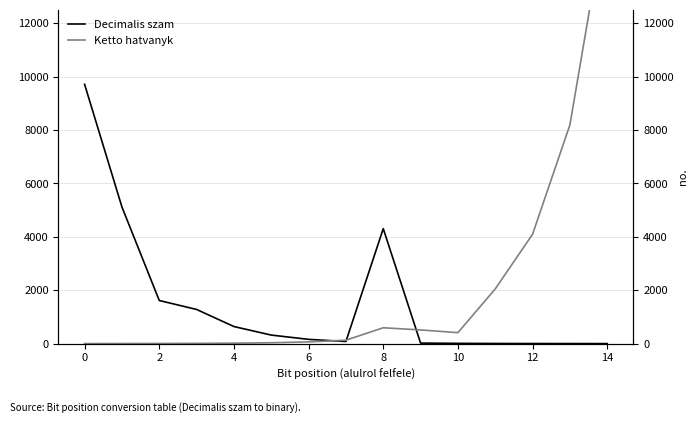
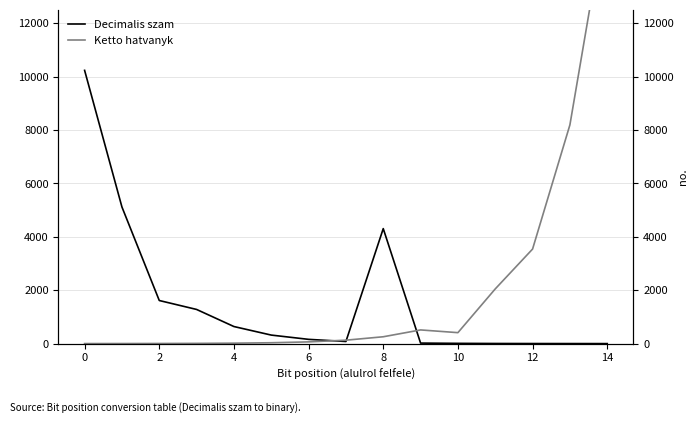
Decimalis szam, 0: 9700 -> 10200
Ketto hatvanyk, 8: 600 -> 300
Ketto hatvanyk, 12: 4100 -> 3500
